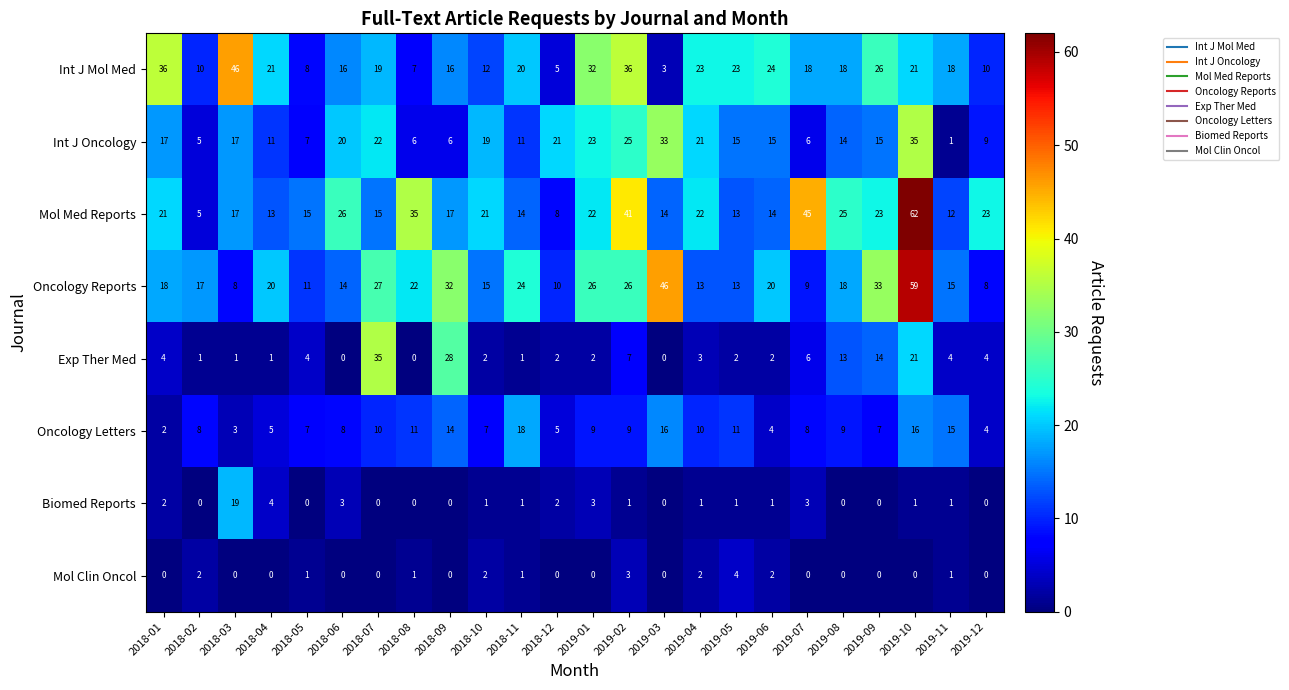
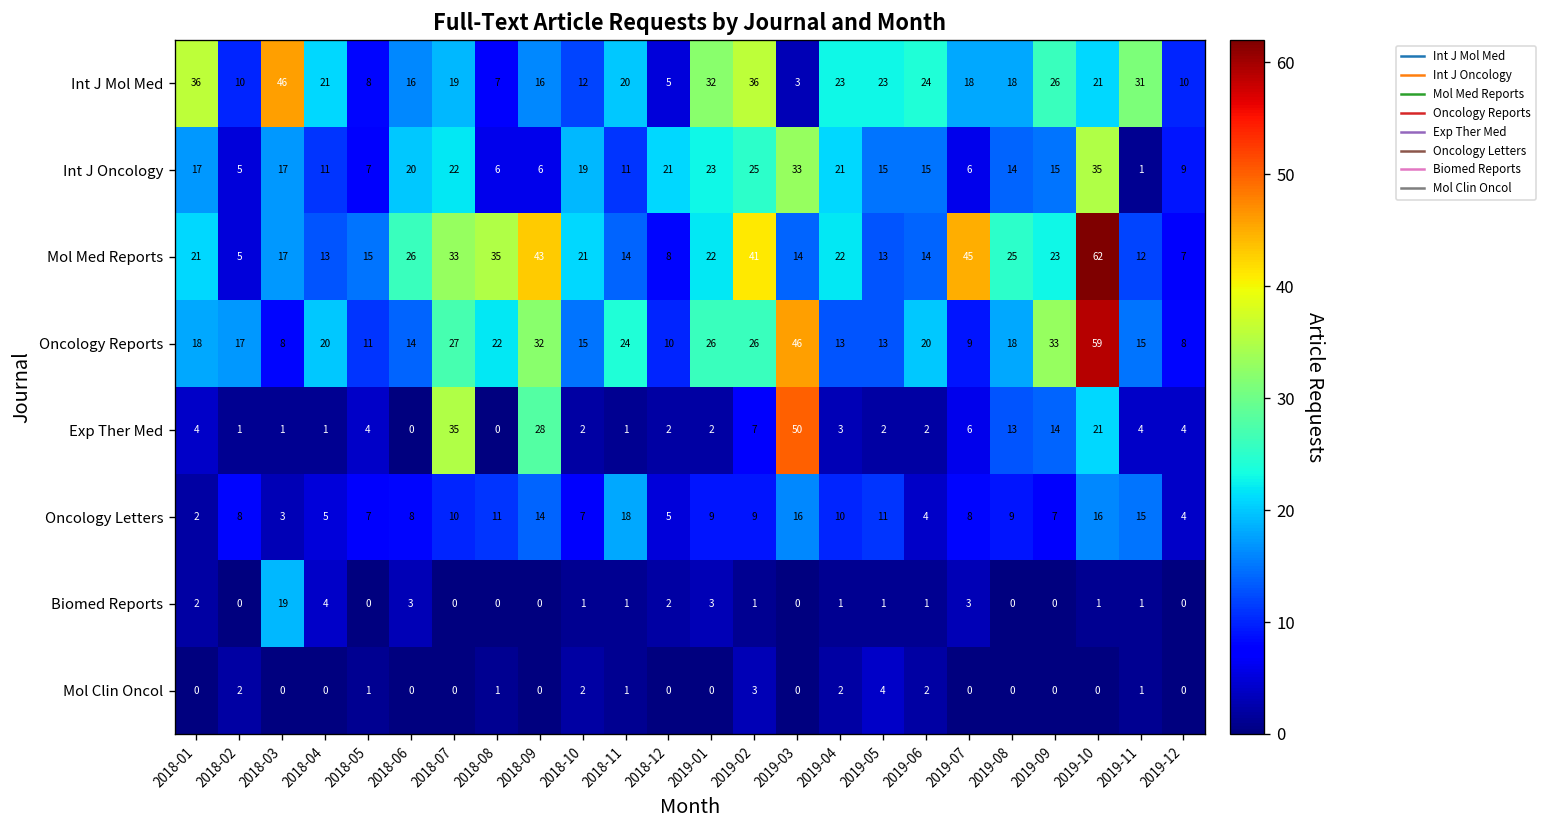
Int J Mol Med, 2019-11: 18 -> 31
Mol Med Reports, 2018-07: 15 -> 33
Mol Med Reports, 2018-09: 17 -> 43
Mol Med Reports, 2019-12: 23 -> 7
Exp Ther Med, 2019-03: 0 -> 50
